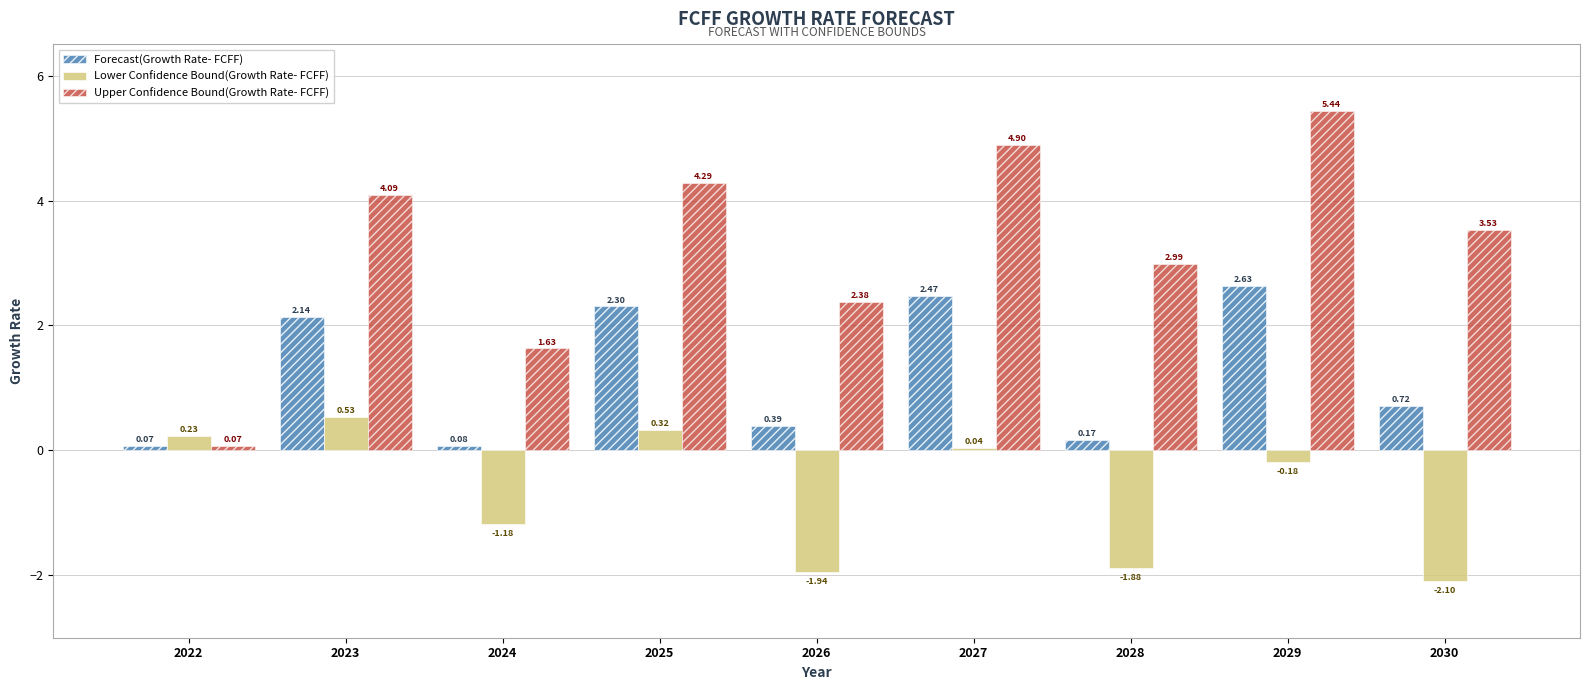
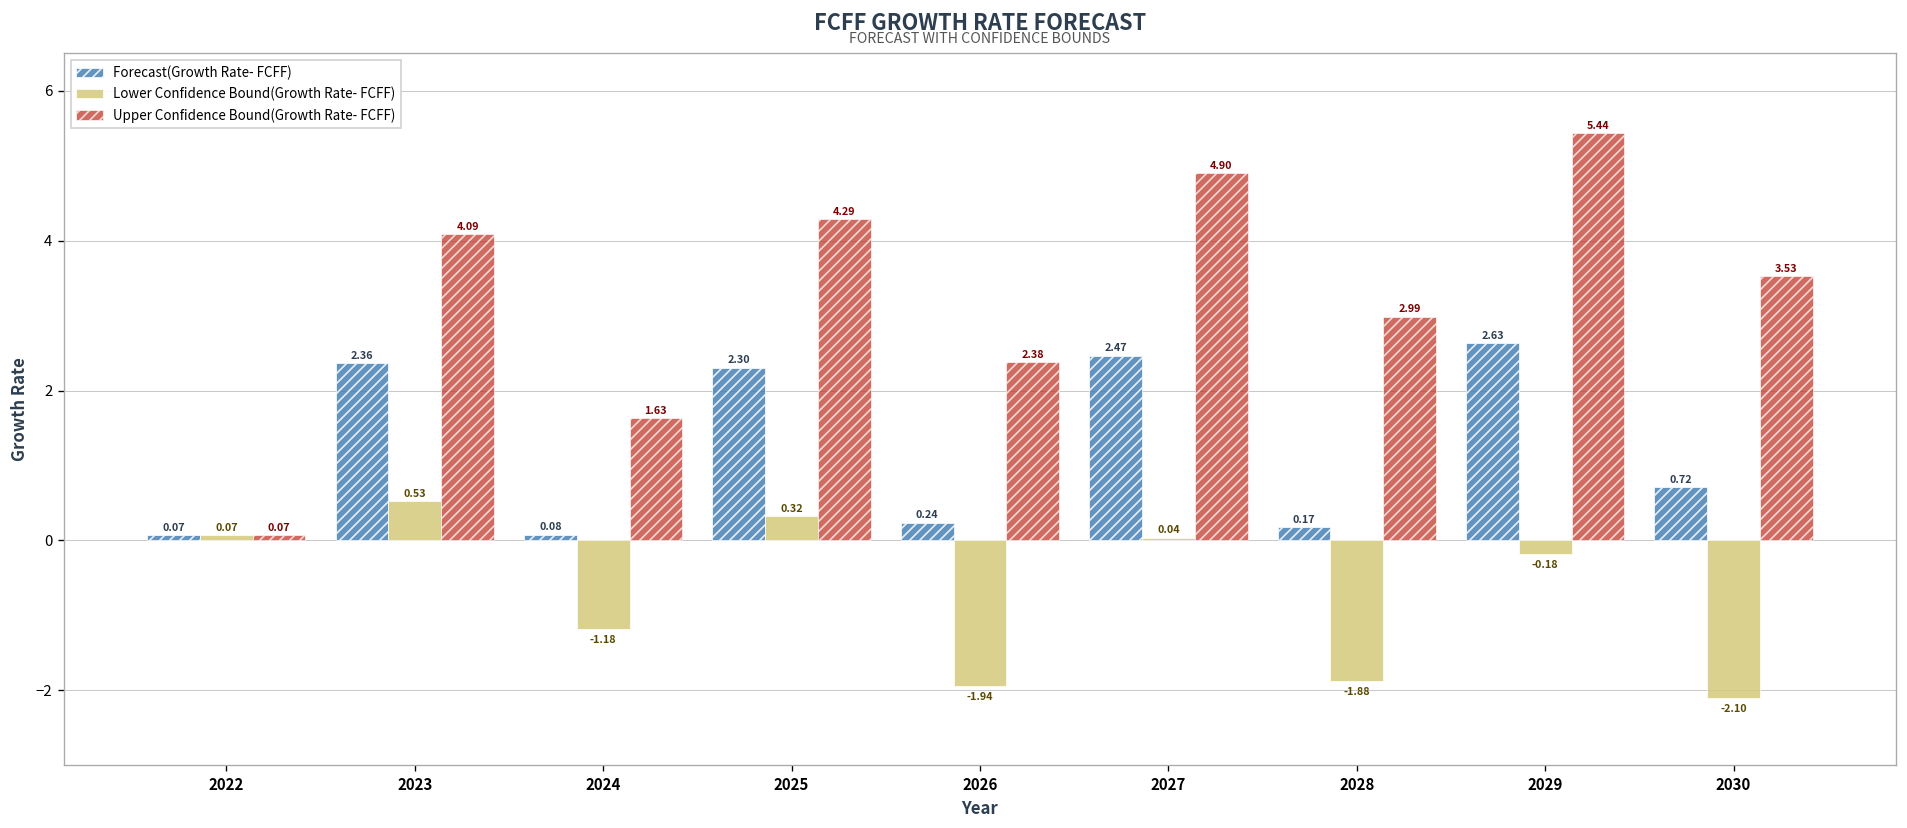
Lower Confidence Bound(Growth Rate- FCFF), 2022: 0.23 -> 0.07
Forecast(Growth Rate- FCFF), 2023: 2.14 -> 2.36
Forecast(Growth Rate- FCFF), 2026: 0.39 -> 0.24
